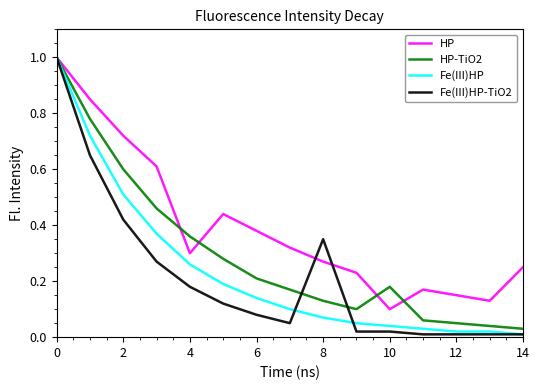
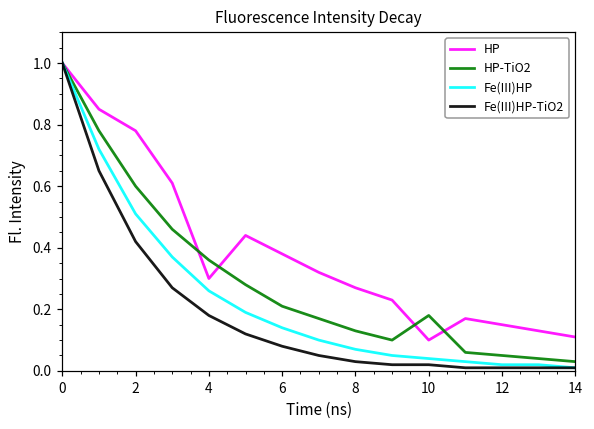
HP, 2: 0.72 -> 0.78
Fe(III)HP-TiO2, 8: 0.35 -> 0.03
HP, 14: 0.25 -> 0.11
